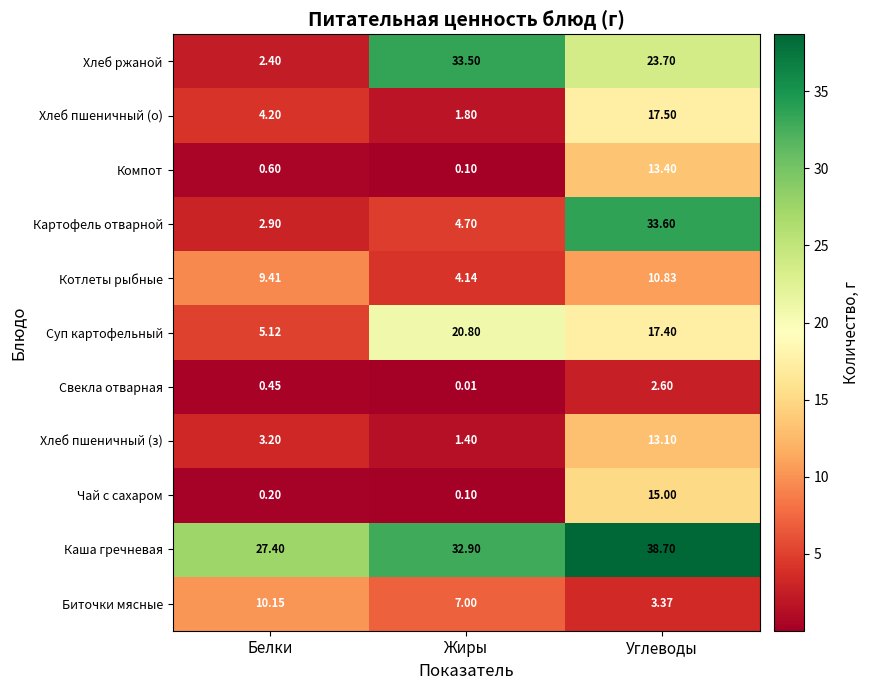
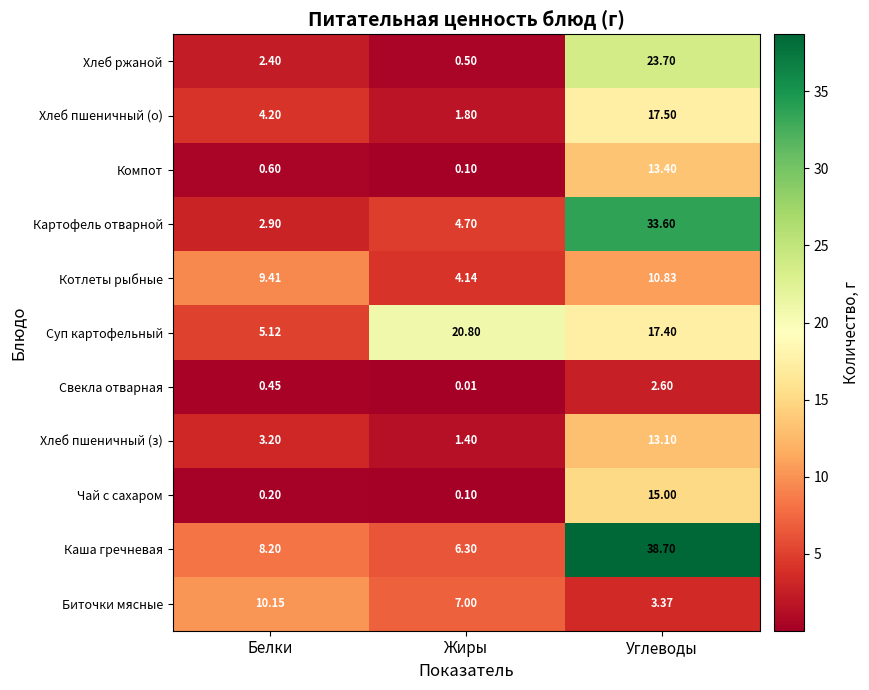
Хлеб ржаной, Жиры: 33.50 -> 0.50
Каша гречневая, Белки: 27.40 -> 8.20
Каша гречневая, Жиры: 32.90 -> 6.30
